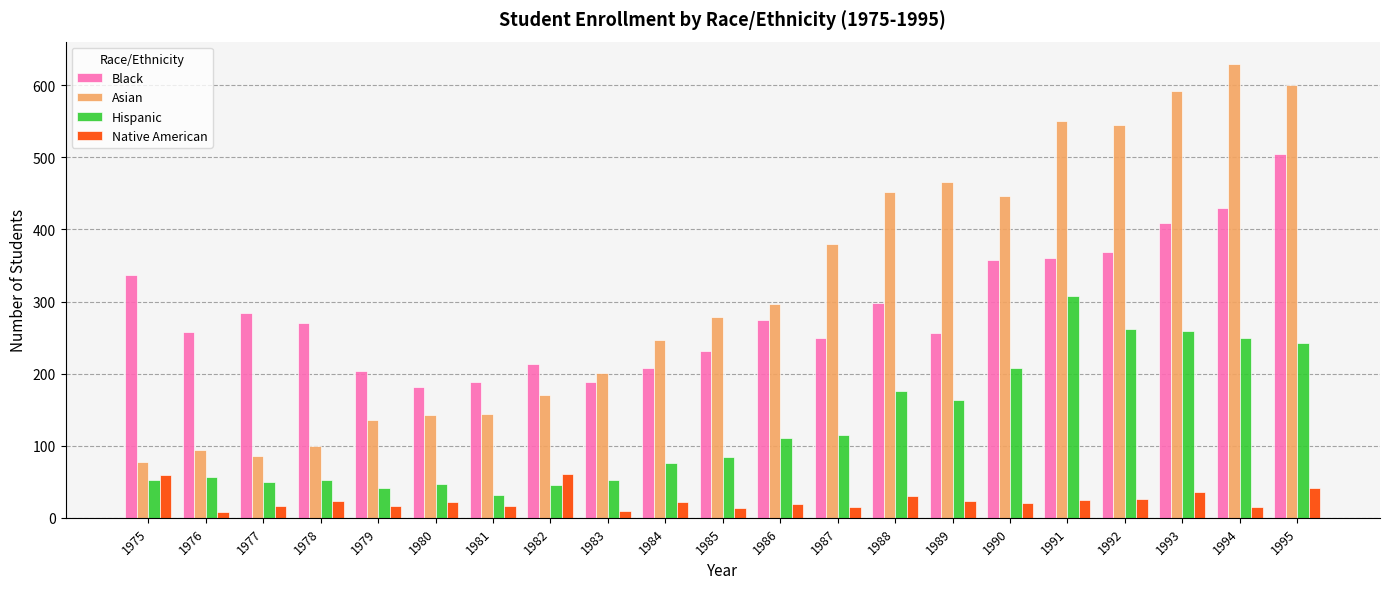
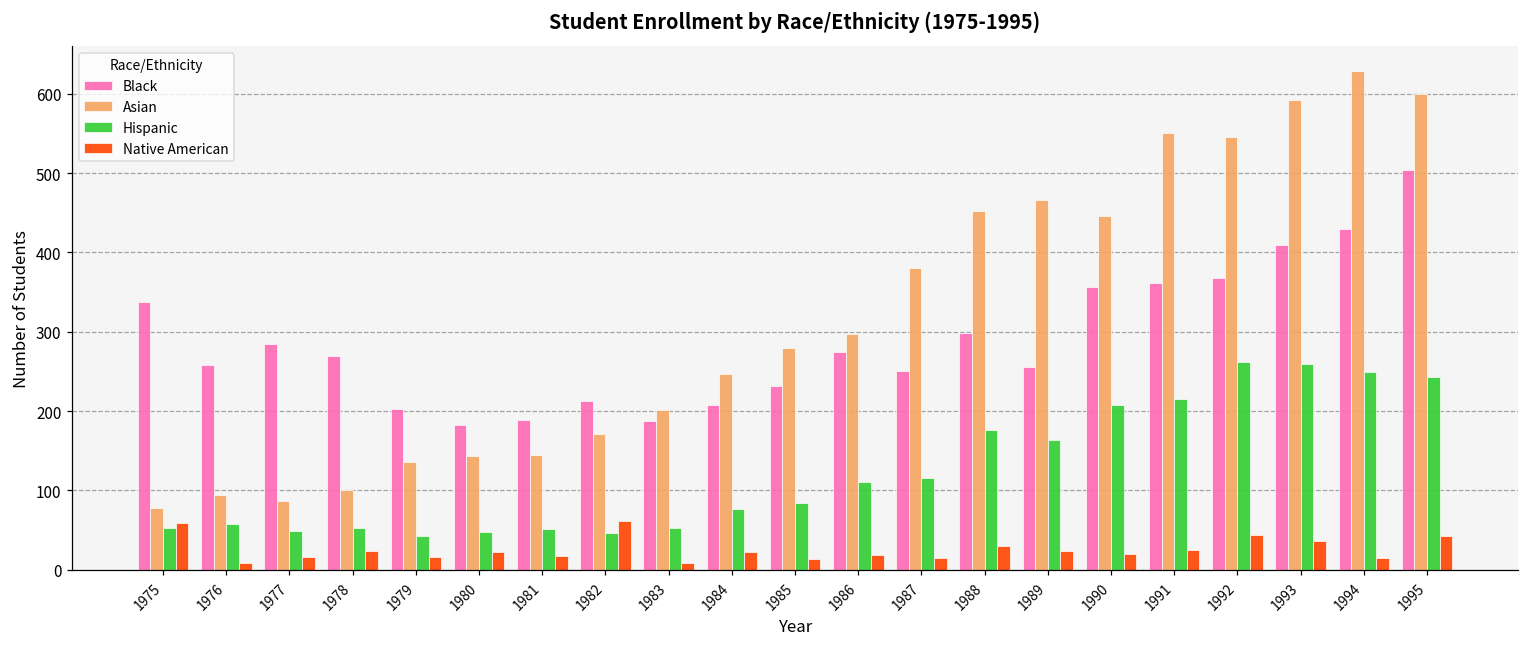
Hispanic, 1981: 30 -> 50
Hispanic, 1991: 310 -> 220
Native American, 1992: 30 -> 40
